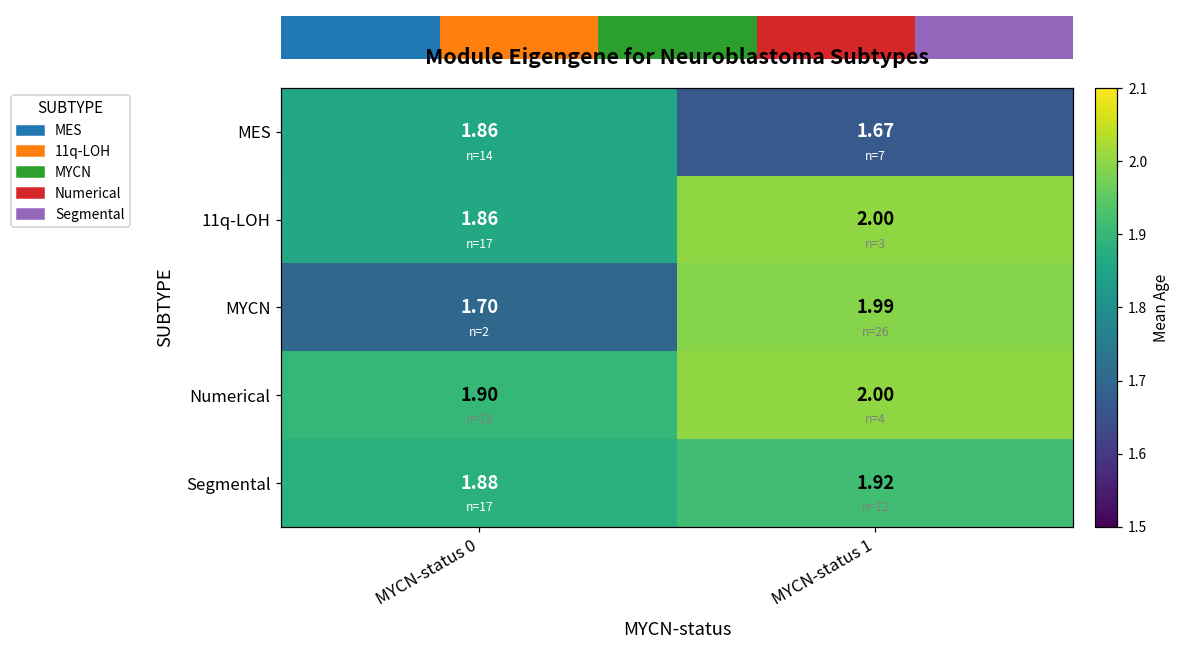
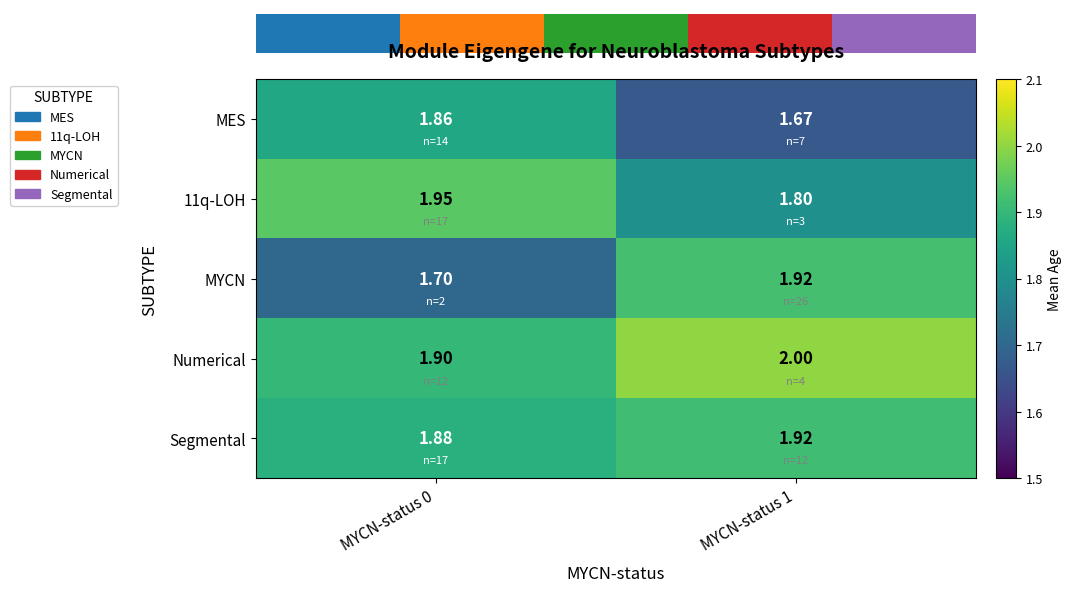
Module Eigengene for Neuroblastoma Subtypes, 11q-LOH, MYCN-status 0: 1.86 -> 1.95
Module Eigengene for Neuroblastoma Subtypes, 11q-LOH, MYCN-status 1: 2.00 -> 1.80
Module Eigengene for Neuroblastoma Subtypes, MYCN, MYCN-status 1: 1.99 -> 1.92
